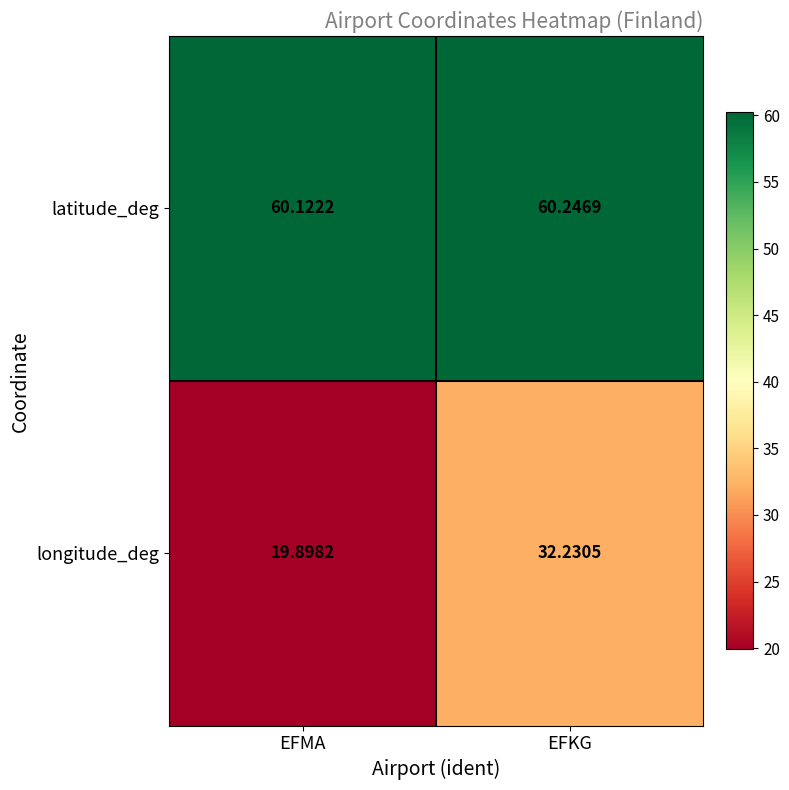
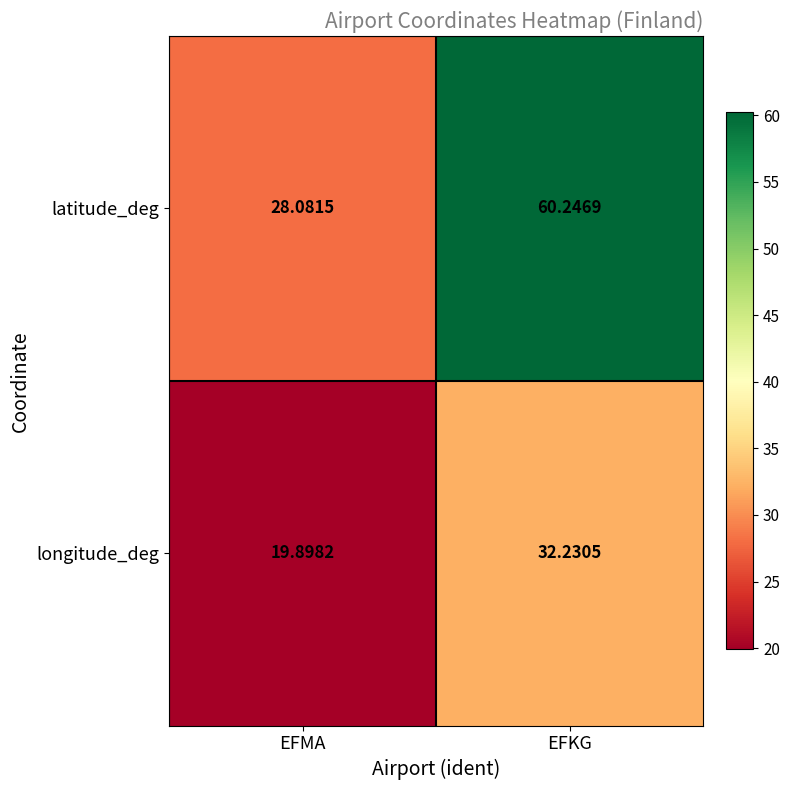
latitude_deg, EFMA: 60.1222 -> 28.0815
